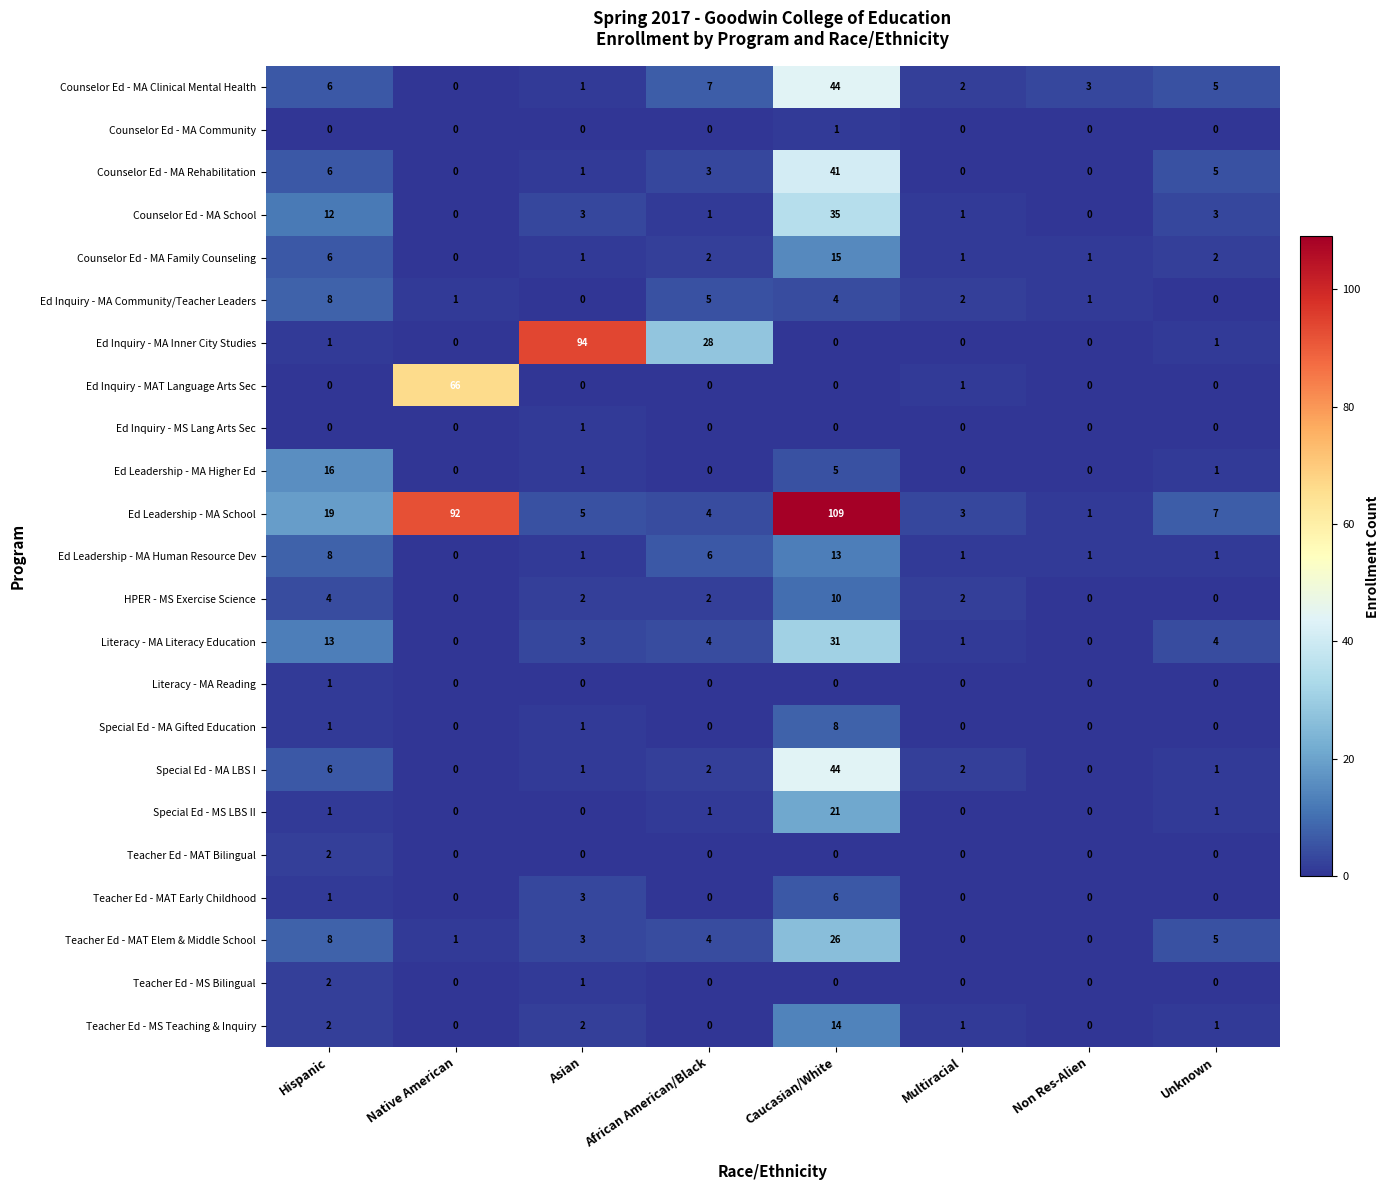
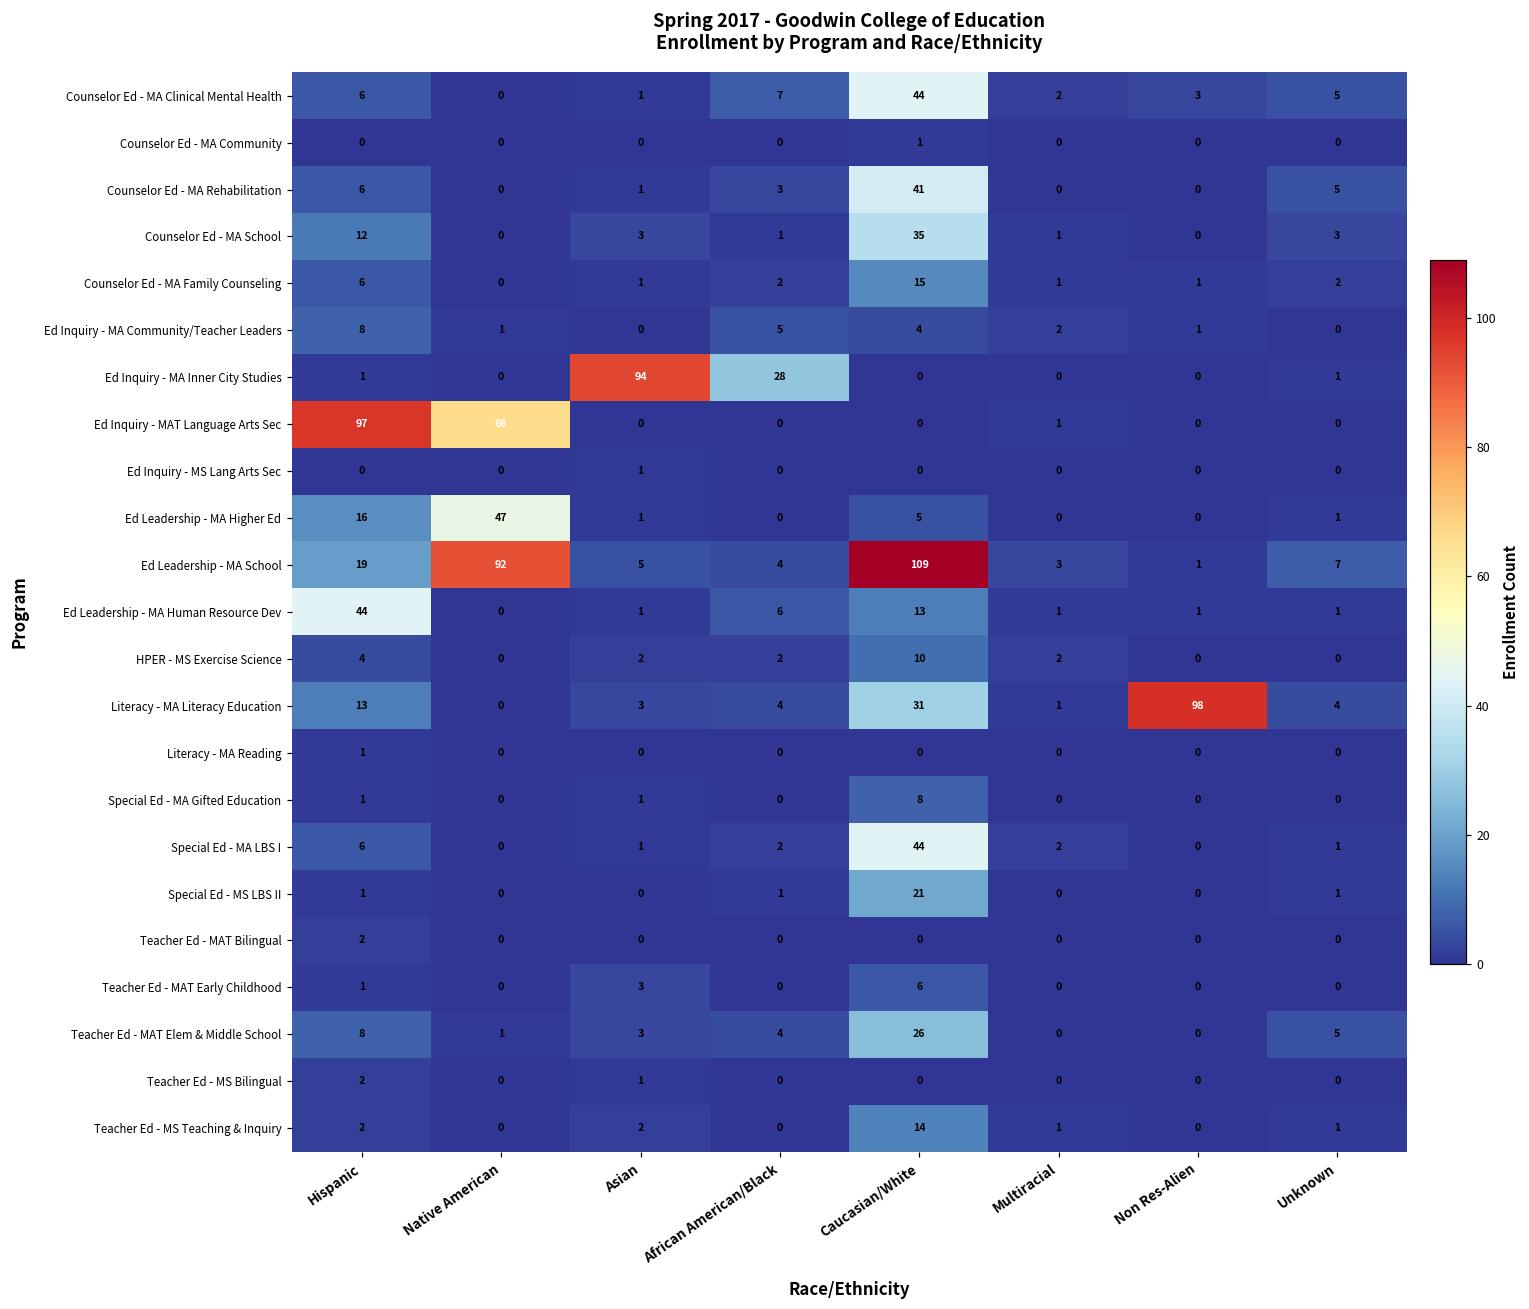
Ed Inquiry - MAT Language Arts Sec, Hispanic: 0 -> 97
Ed Leadership - MA Higher Ed, Native American: 0 -> 47
Ed Leadership - MA Human Resource Dev, Hispanic: 8 -> 44
Literacy - MA Literacy Education, Non Res-Alien: 0 -> 98
